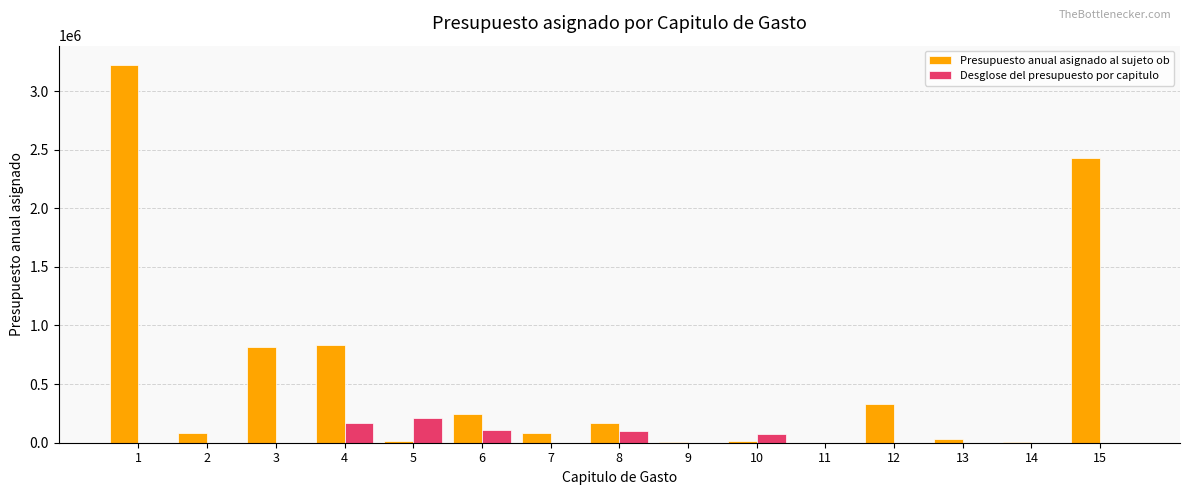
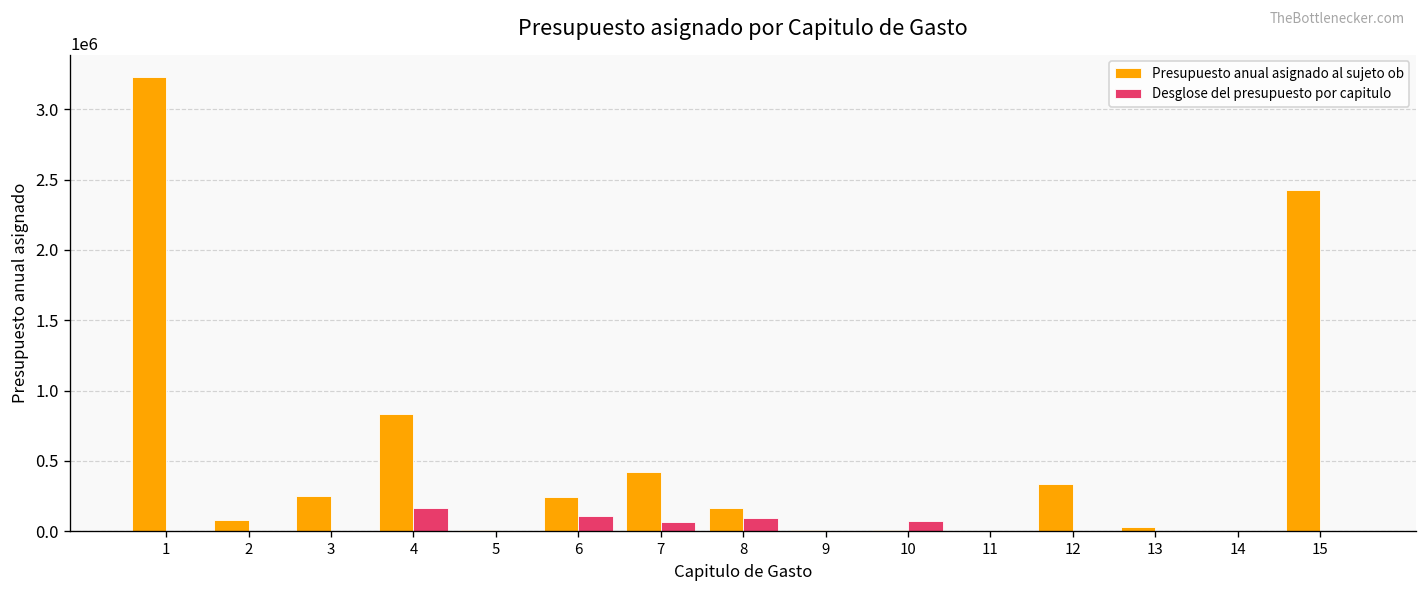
Presupuesto anual asignado al sujeto ob, 3: 810000 -> 250000
Desglose del presupuesto por capitulo, 5: 210000 -> 0
Presupuesto anual asignado al sujeto ob, 7: 80000 -> 420000
Desglose del presupuesto por capitulo, 7: 0 -> 70000
